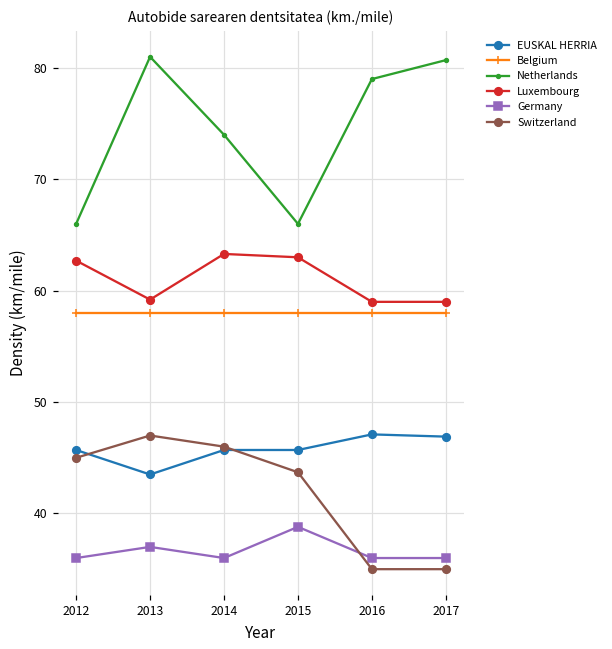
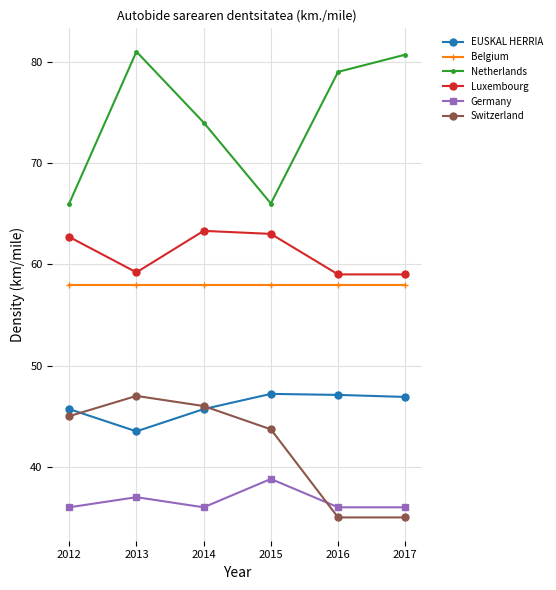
EUSKAL HERRIA, 2015: 45.7 -> 47.2
